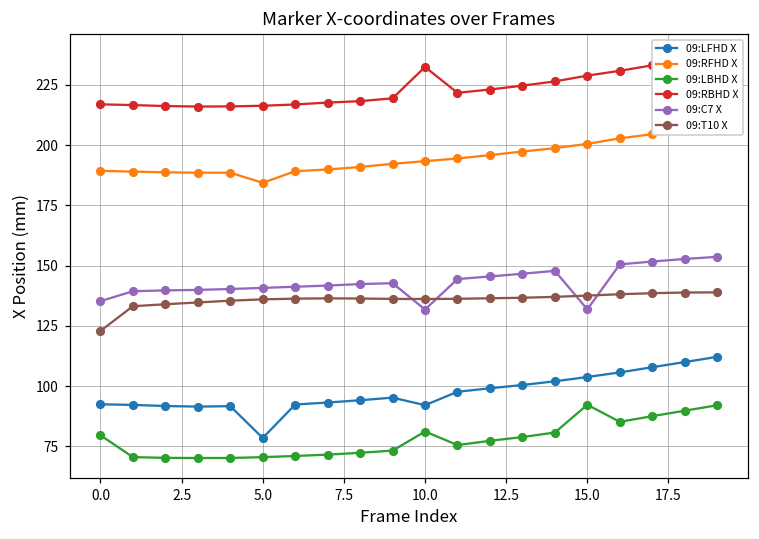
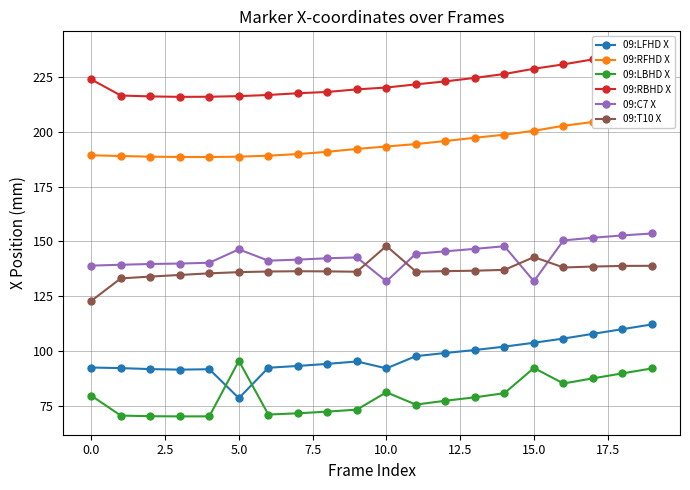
09:RBHD X, 0.0: 217 -> 224
09:C7 X, 0.0: 135 -> 139
09:RFHD X, 5.0: 184 -> 189
09:LBHD X, 5.0: 71 -> 95
09:C7 X, 5.0: 141 -> 146
09:RBHD X, 10.0: 232 -> 220
09:T10 X, 10.0: 136 -> 148
09:T10 X, 15.0: 138 -> 143
